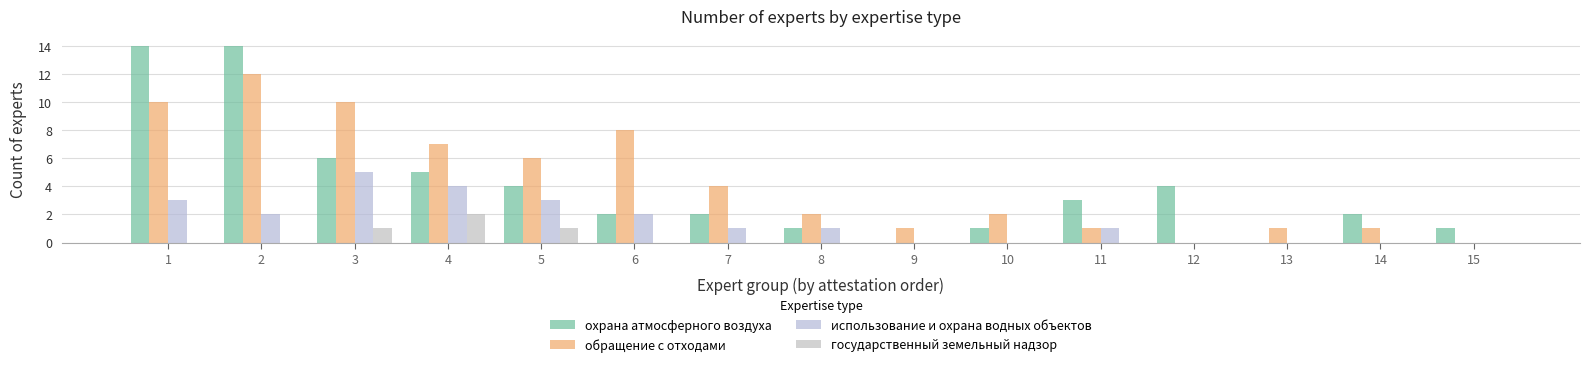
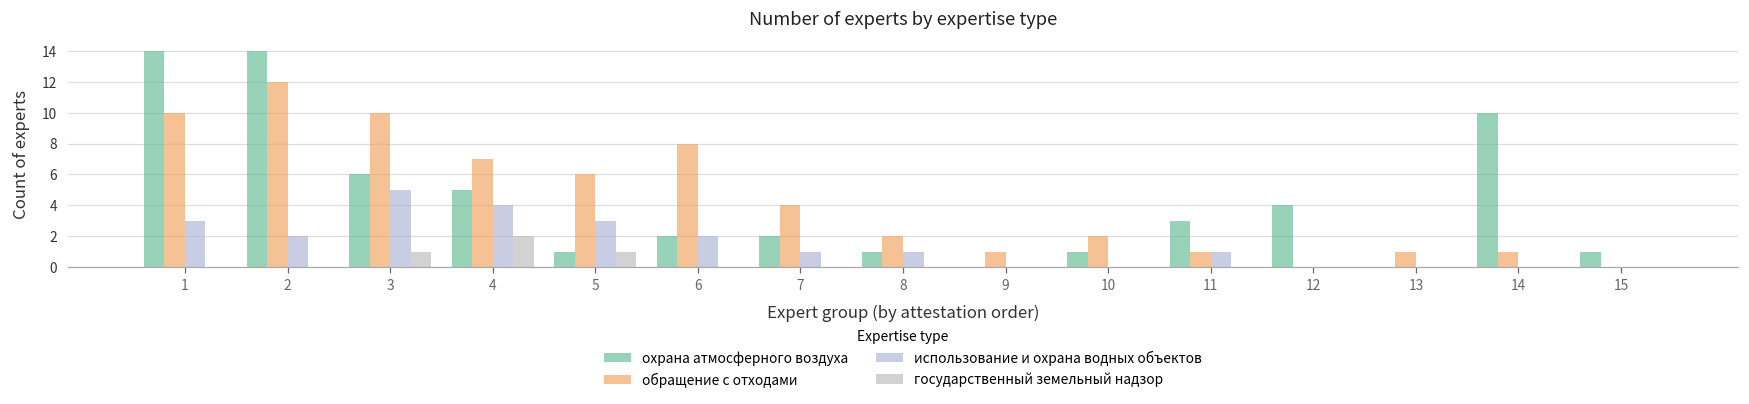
охрана атмосферного воздуха, 5: 4 -> 1
охрана атмосферного воздуха, 14: 2 -> 10
